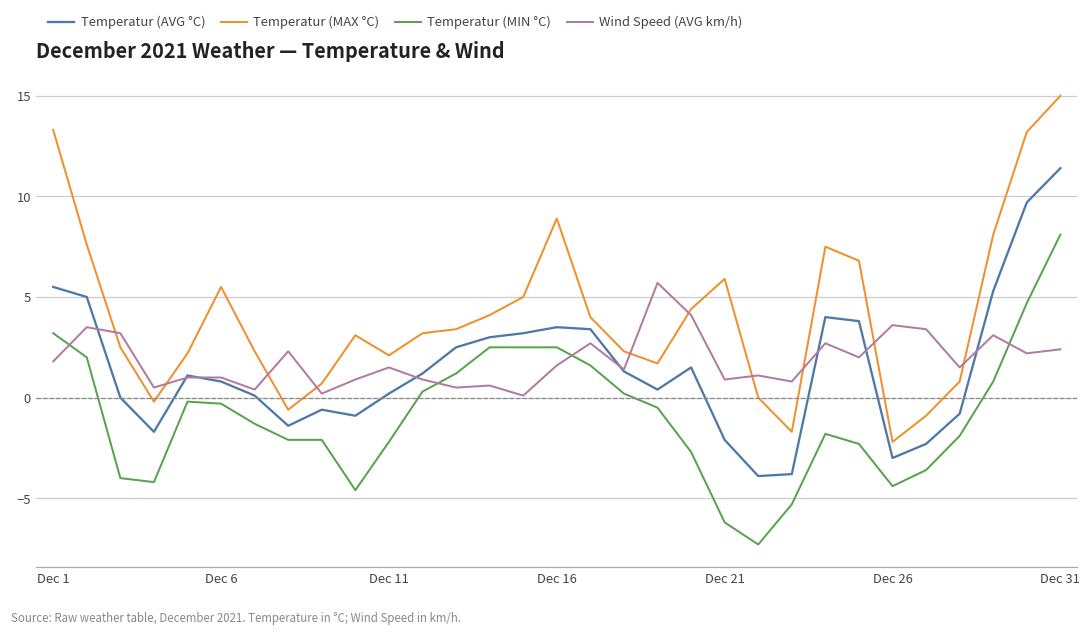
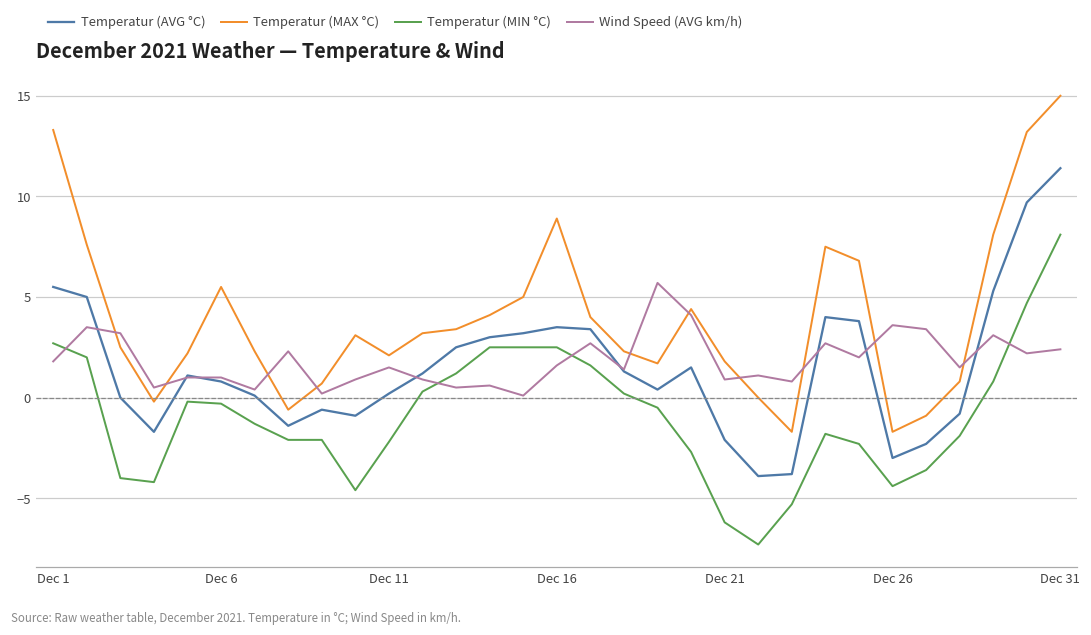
Temperatur (MIN °C), Dec 1: 3.2 -> 2.7
Temperatur (MAX °C), Dec 21: 5.9 -> 1.8
Temperatur (MAX °C), Dec 26: -2.2 -> -1.7
